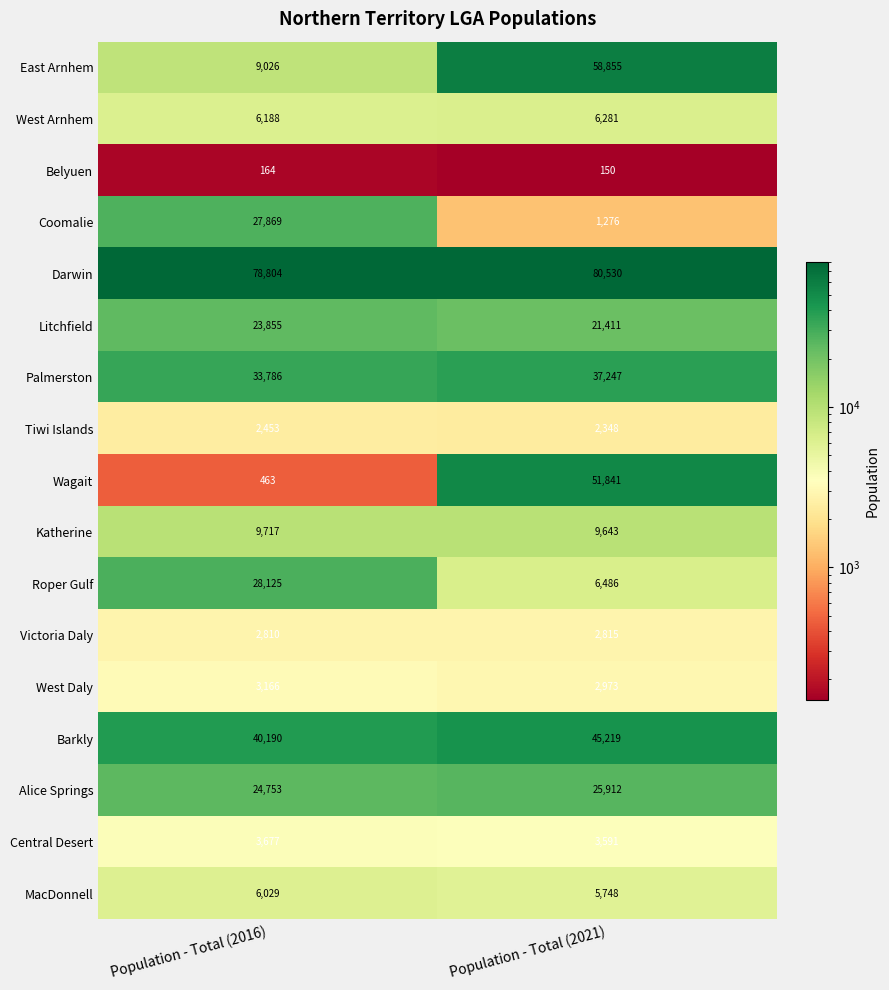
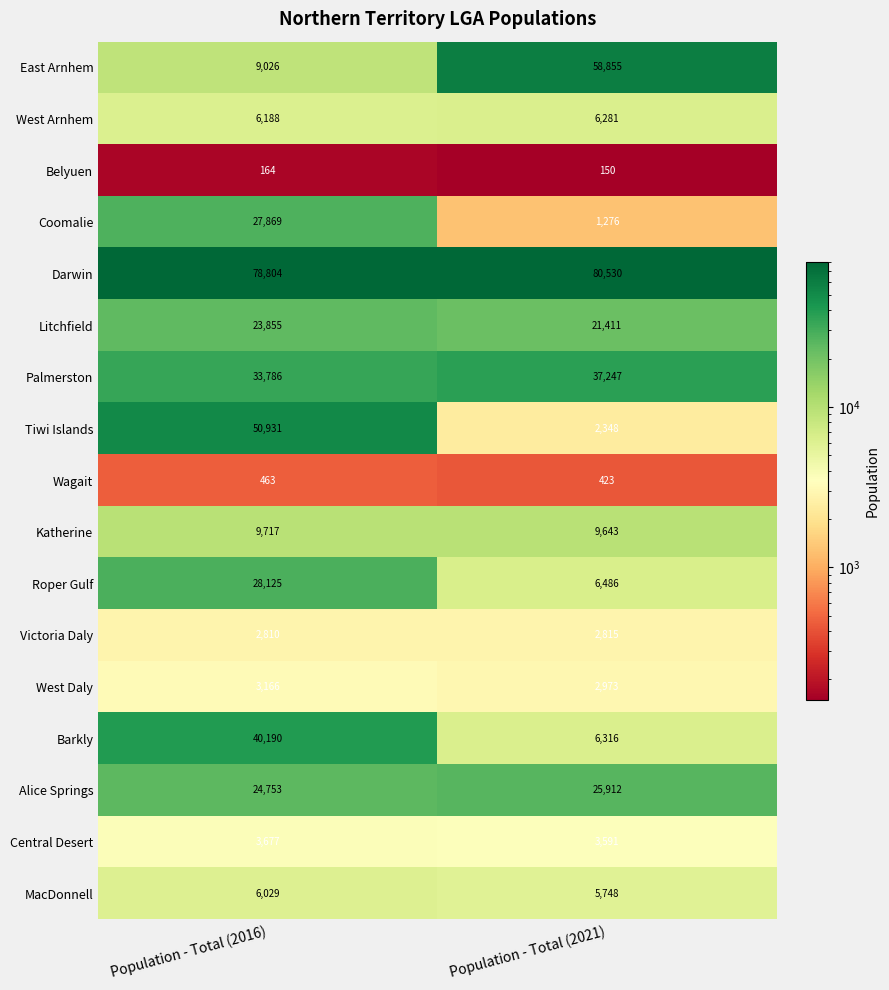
Tiwi Islands, Population - Total (2016): 2,453 -> 50,931
Wagait, Population - Total (2021): 51,841 -> 423
Barkly, Population - Total (2021): 45,219 -> 6,316
